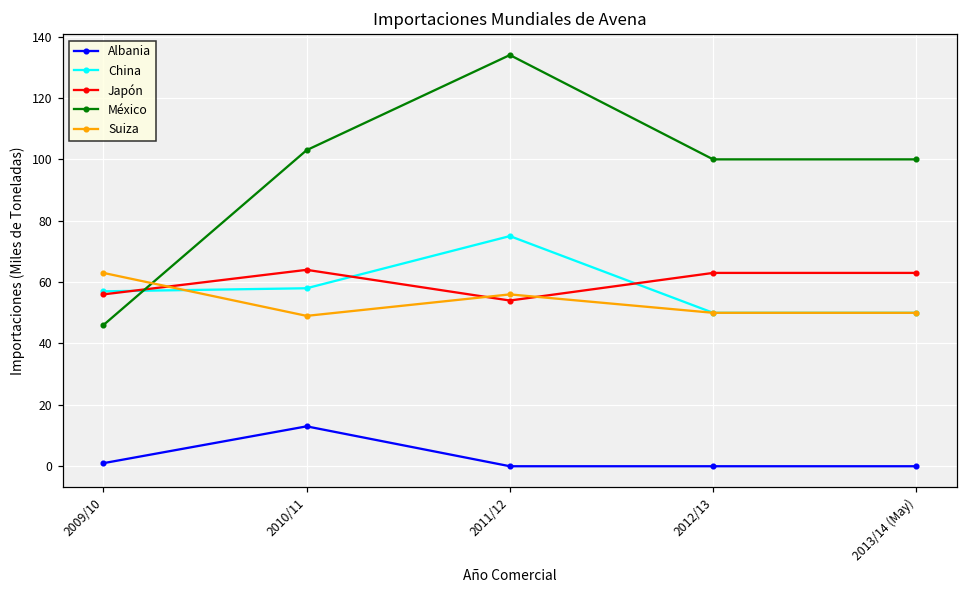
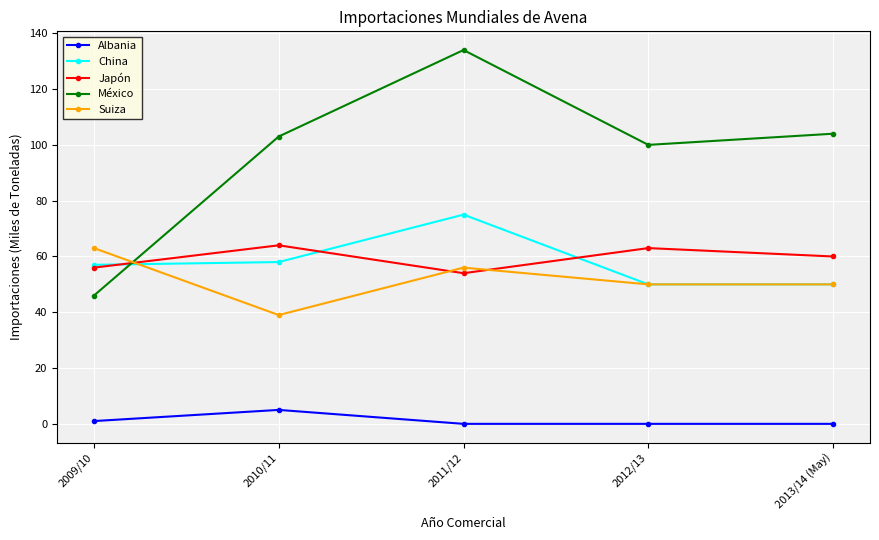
Albania, 2010/11: 13 -> 5
Suiza, 2010/11: 49 -> 39
Japón, 2013/14 (May): 63 -> 60
México, 2013/14 (May): 100 -> 104
